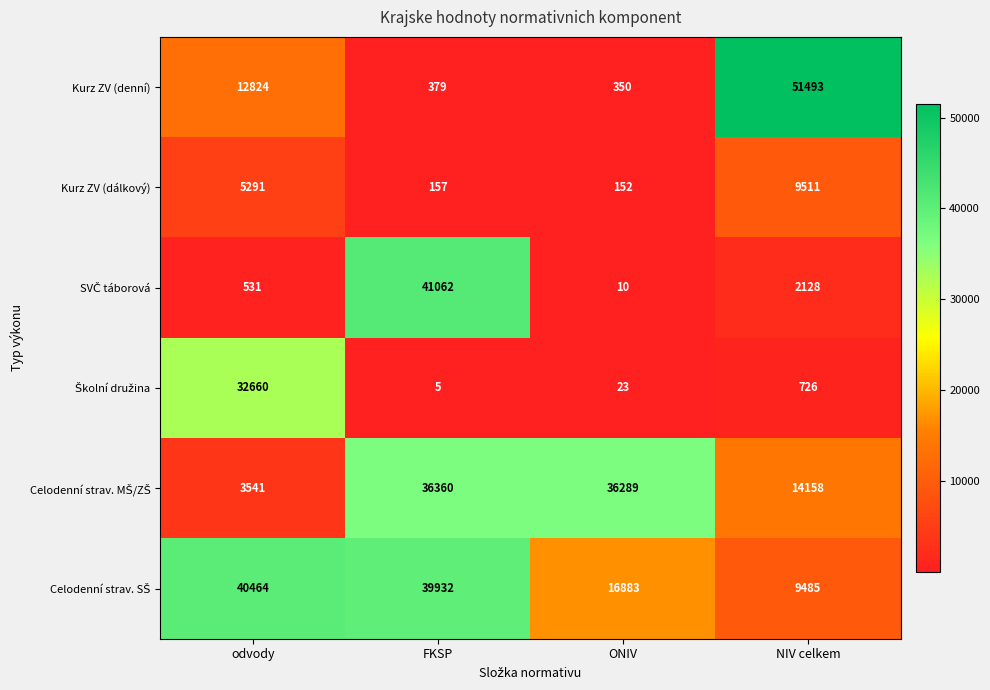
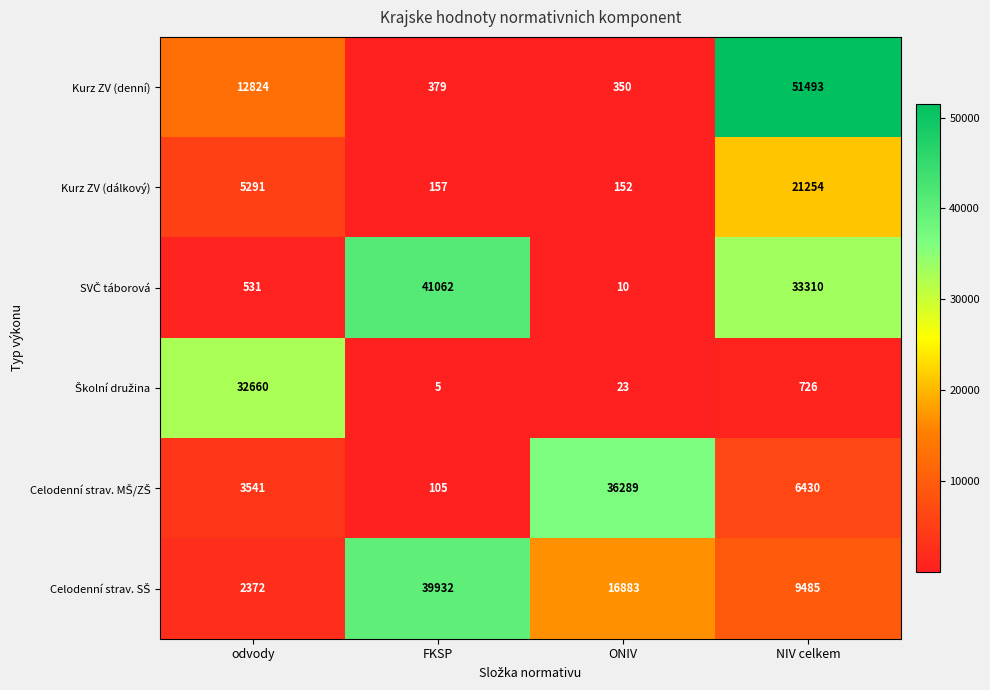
Kurz ZV (dálkový), NIV celkem: 9511 -> 21254
SVČ táborová, NIV celkem: 2128 -> 33310
Celodenní strav. MŠ/ZŠ, FKSP: 36360 -> 105
Celodenní strav. MŠ/ZŠ, NIV celkem: 14158 -> 6430
Celodenní strav. SŠ, odvody: 40464 -> 2372
